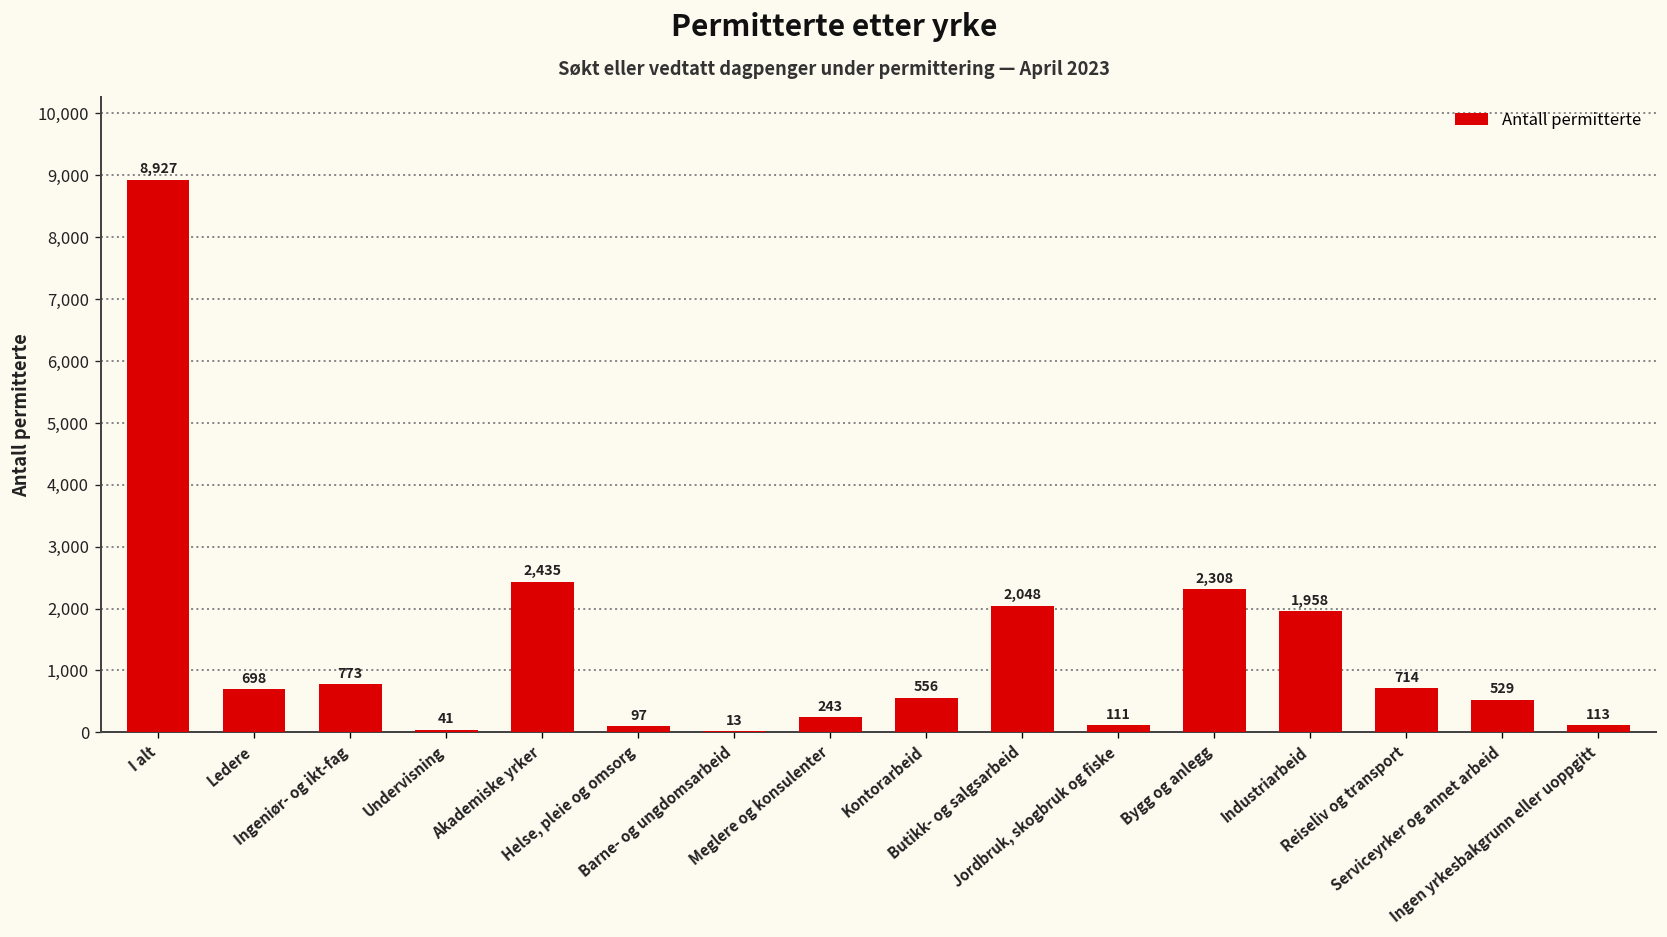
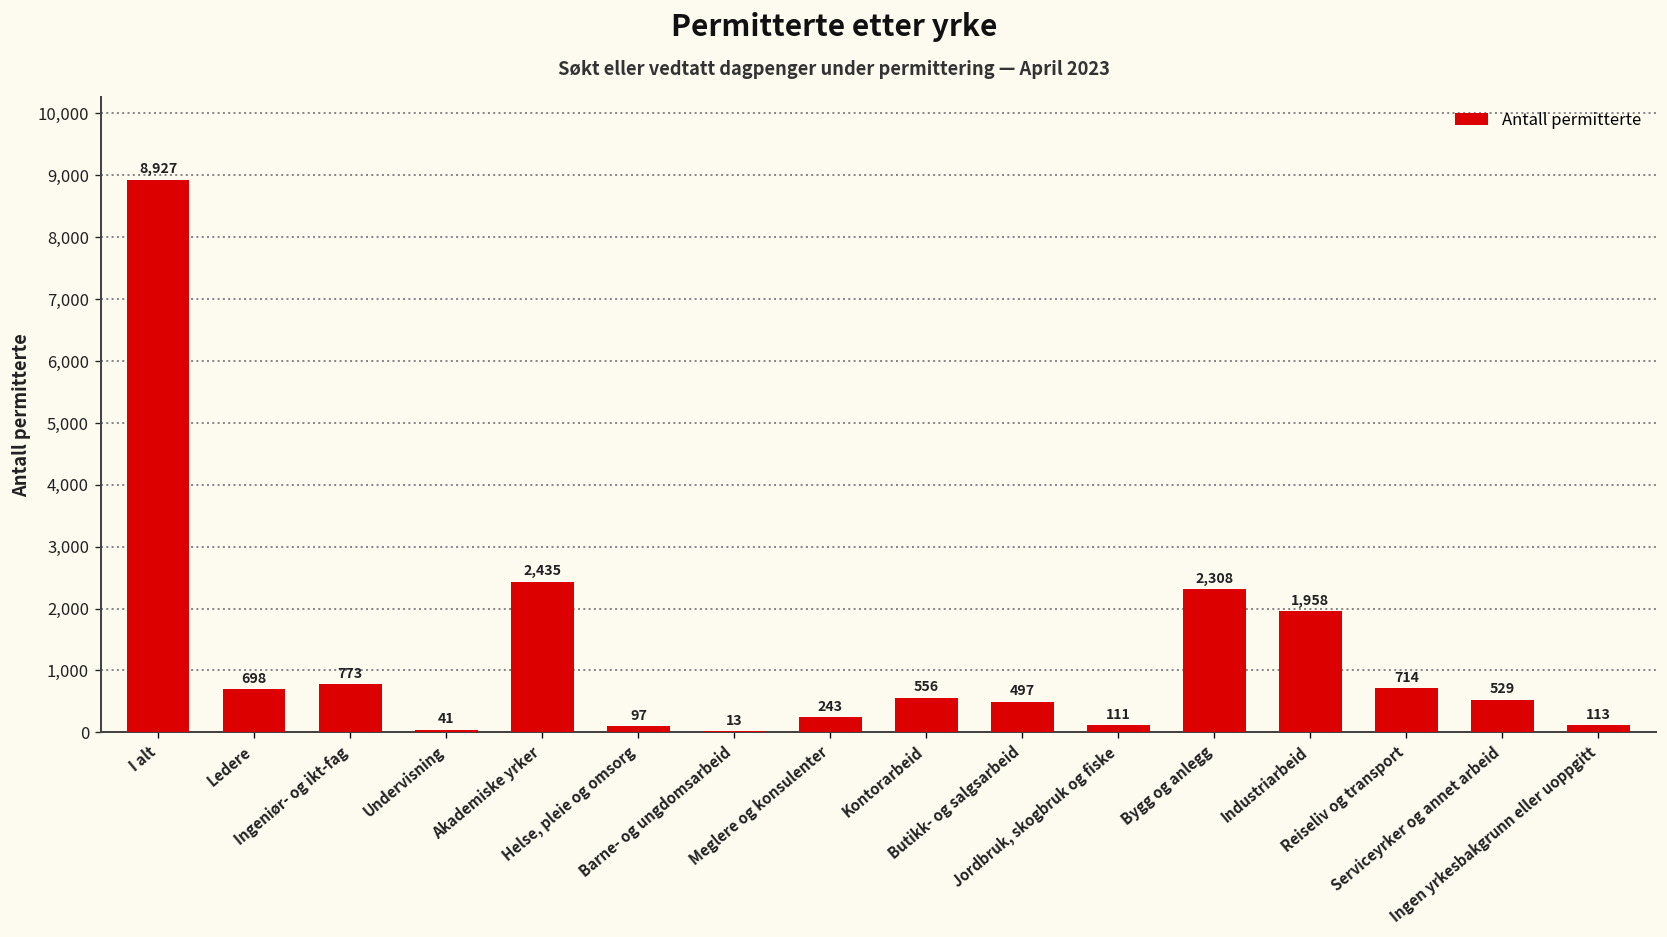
Butikk- og salgsarbeid: 2,048 -> 497
